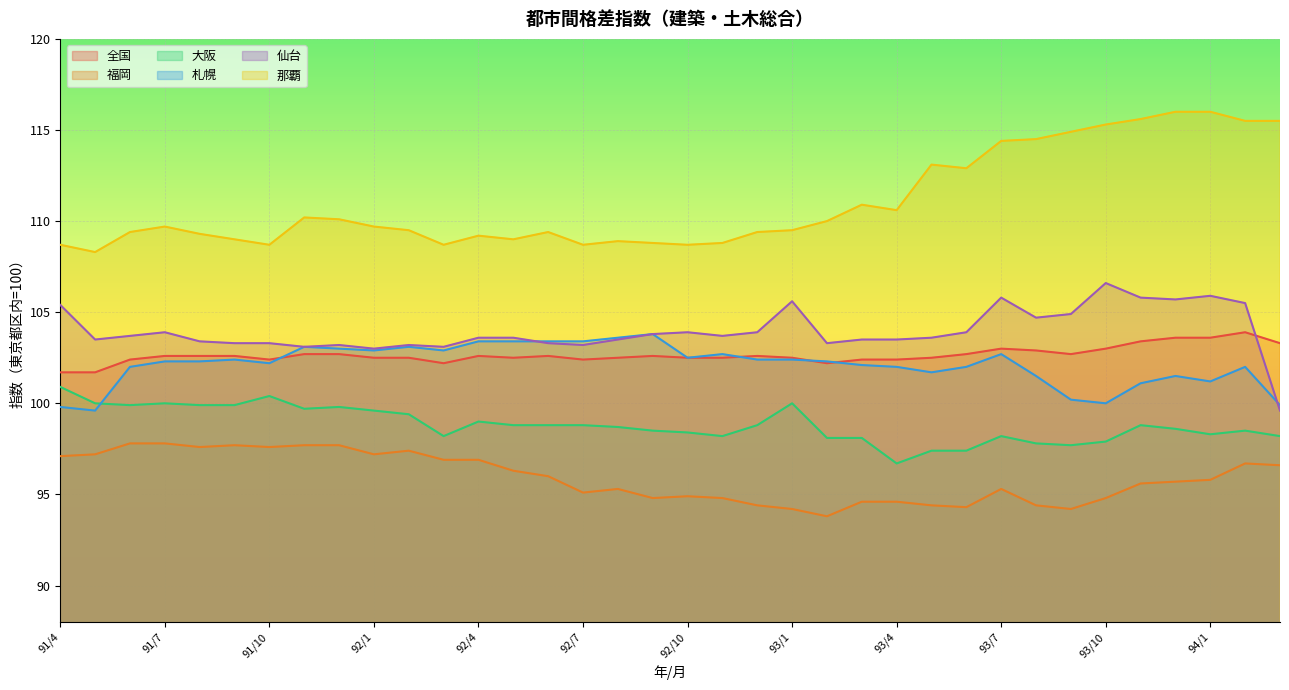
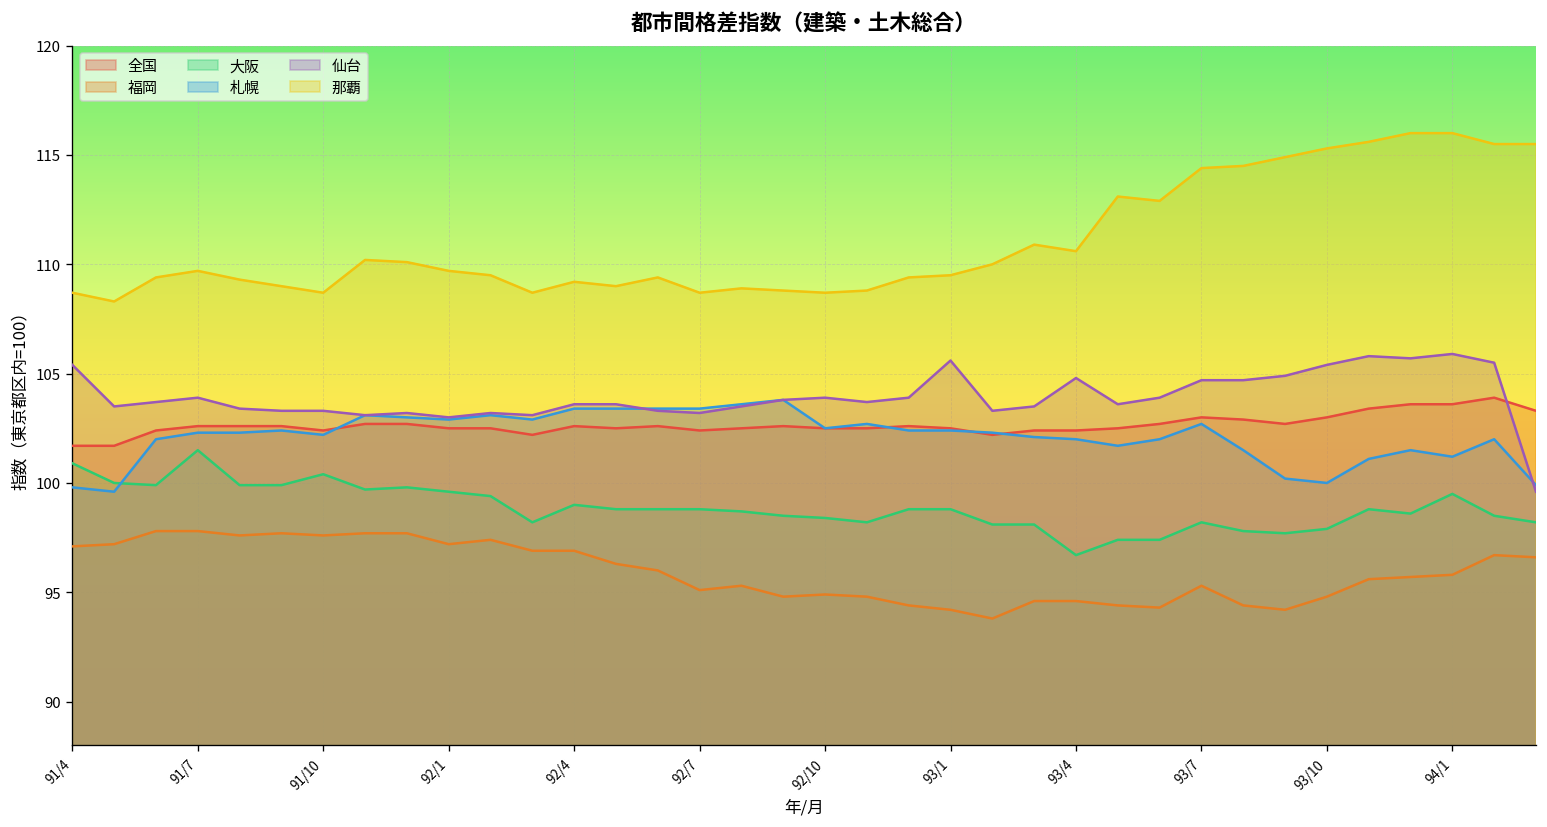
大阪, 91/7: 100.0 -> 101.5
大阪, 93/1: 100.0 -> 98.8
仙台, 93/4: 103.5 -> 104.8
仙台, 93/7: 105.8 -> 104.7
仙台, 93/10: 106.6 -> 105.4
大阪, 94/1: 98.3 -> 99.5
